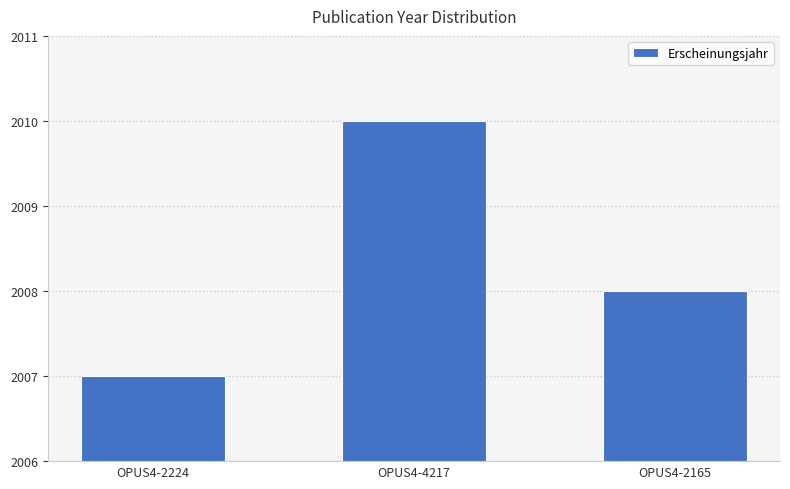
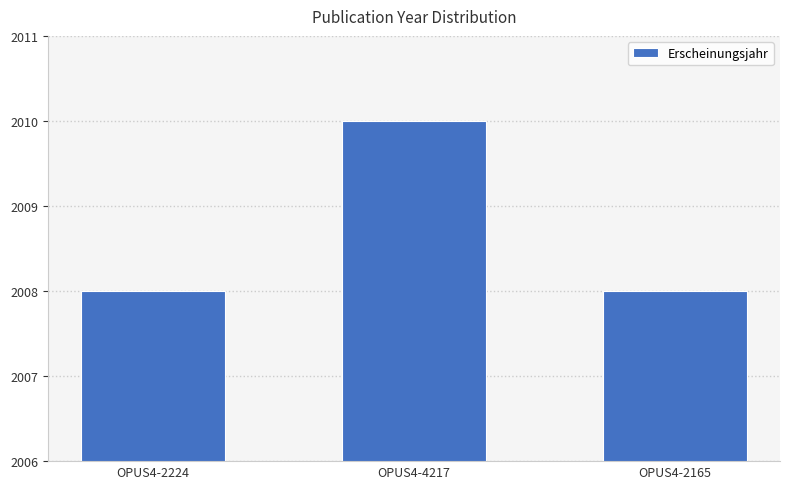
OPUS4-2224: 2007 -> 2008
